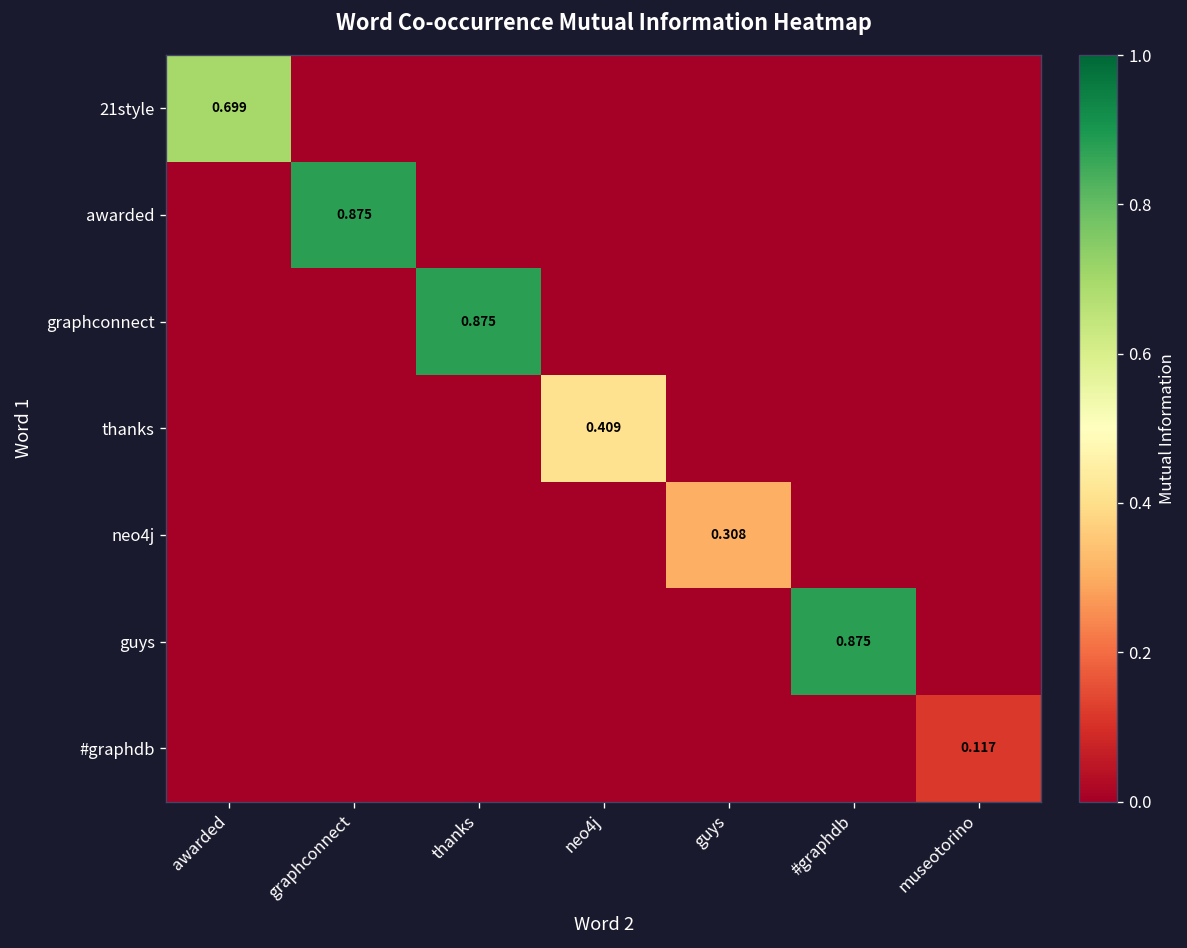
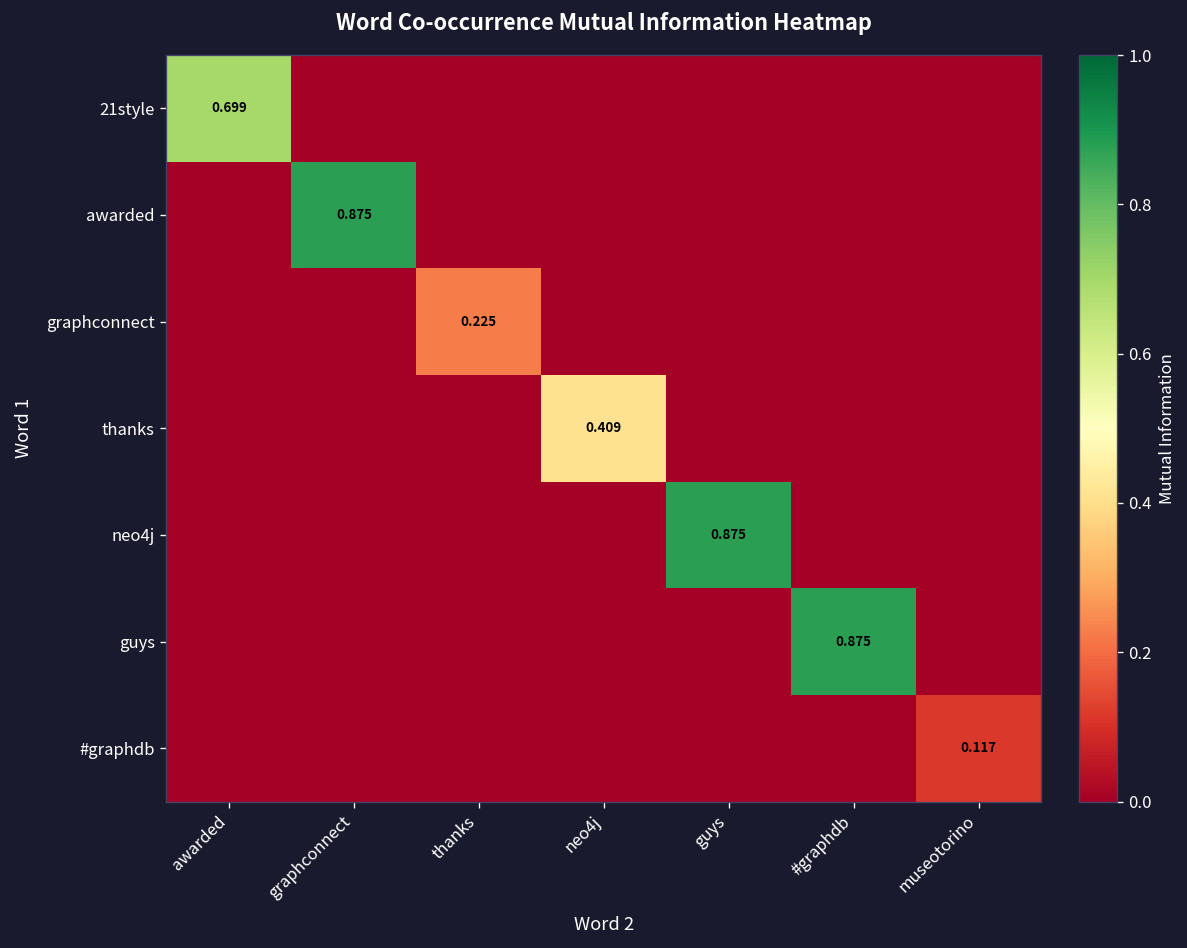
graphconnect, thanks: 0.875 -> 0.225
neo4j, guys: 0.308 -> 0.875
